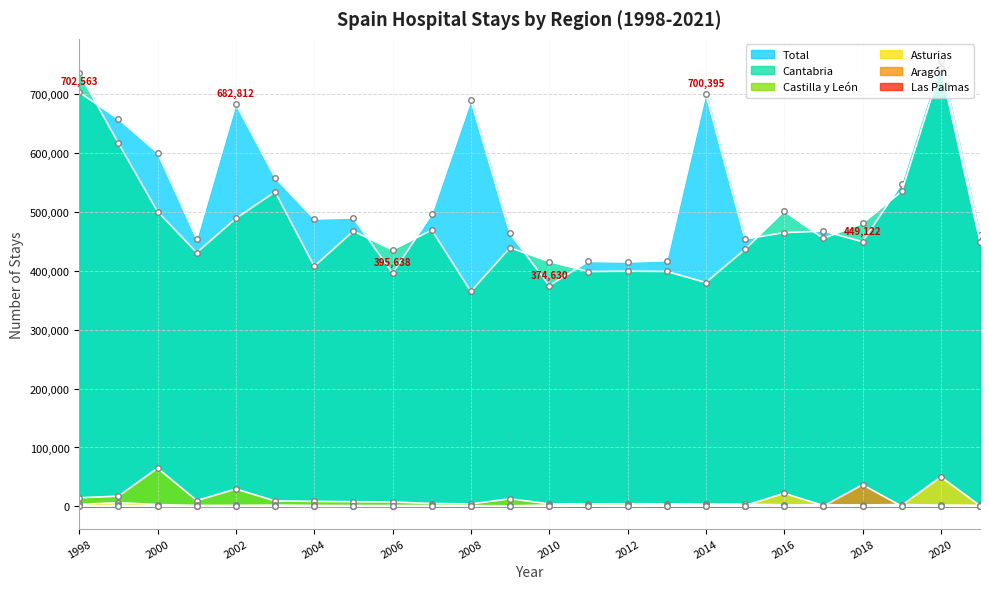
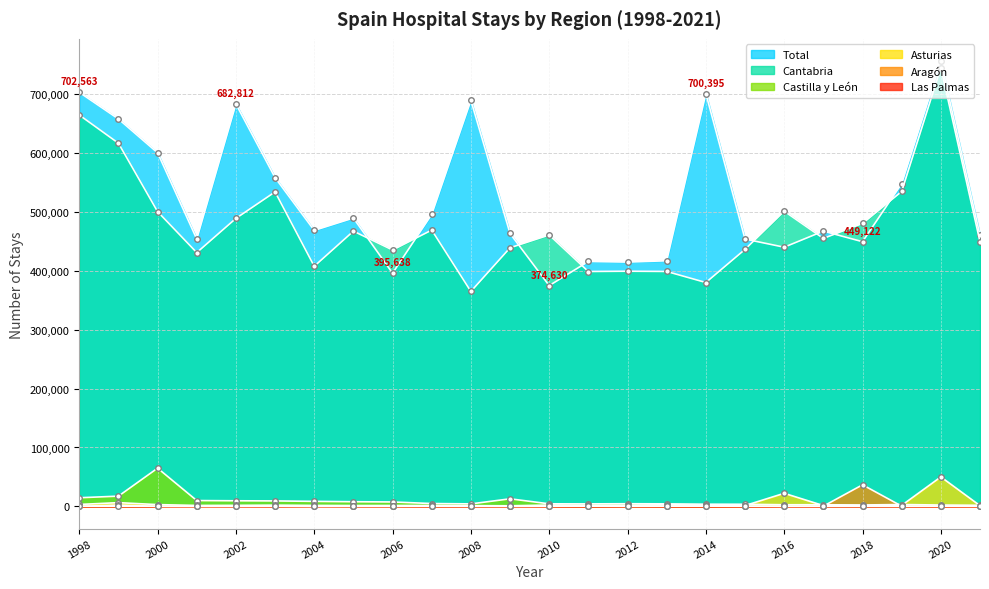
Cantabria, 1998: 740,000 -> 660,000
Castilla y León, 2002: 30,000 -> 10,000
Total, 2004: 490,000 -> 470,000
Cantabria, 2010: 420,000 -> 460,000
Total, 2016: 460,000 -> 440,000
